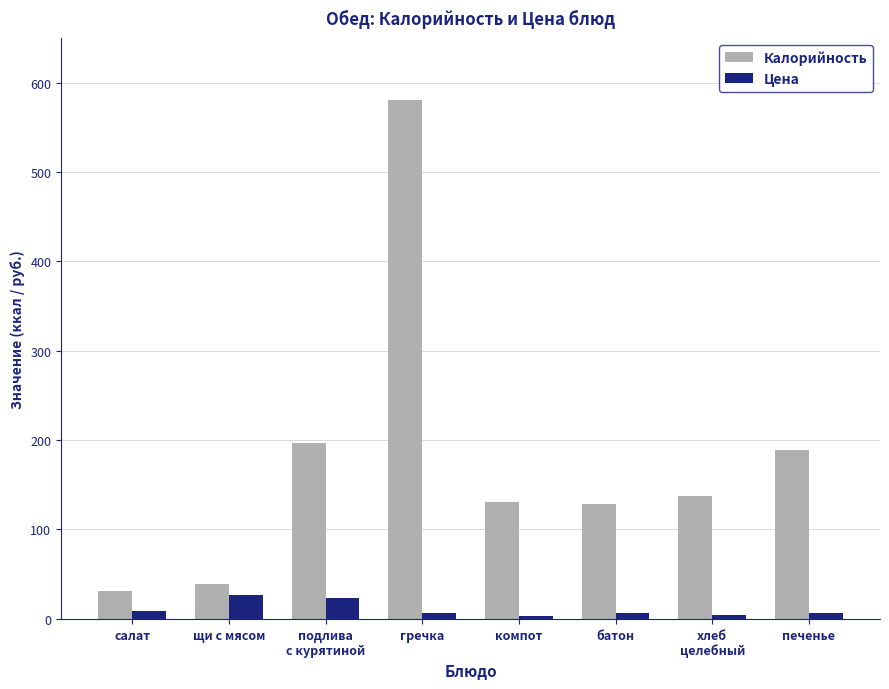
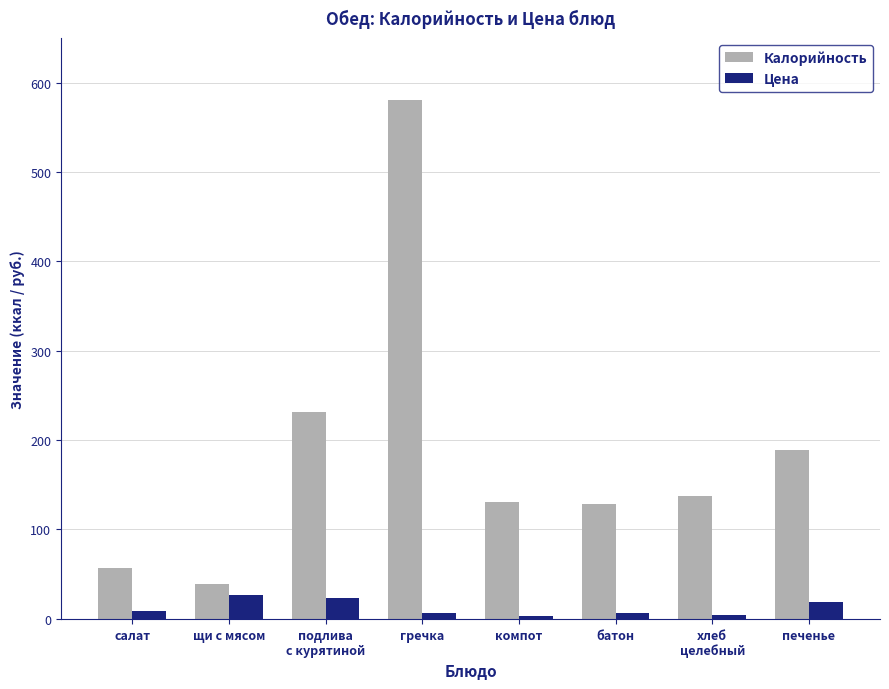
Калорийность, салат: 30 -> 60
Калорийность, подлива с курятиной: 200 -> 230
Цена, печенье: 10 -> 20
